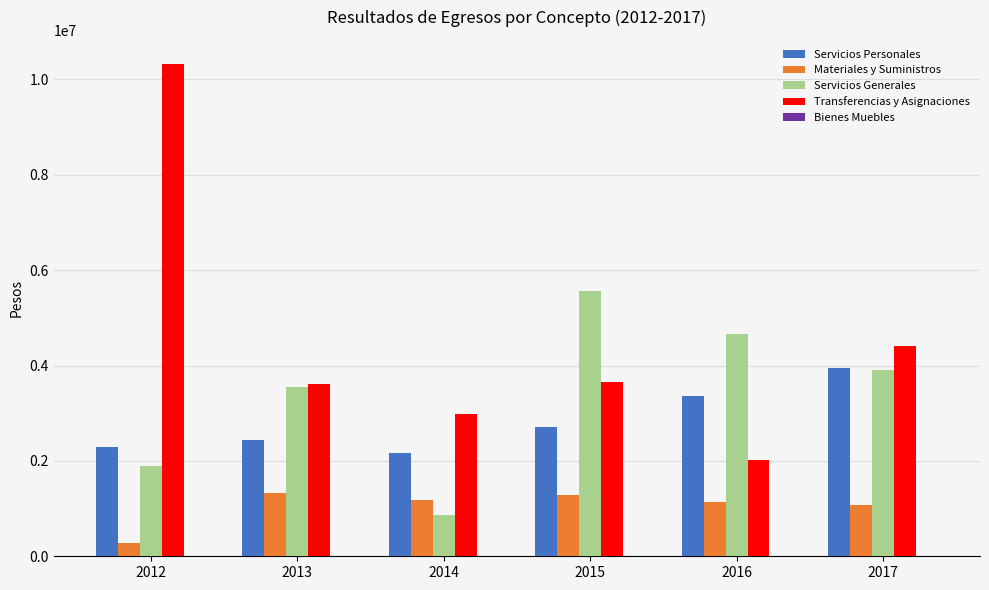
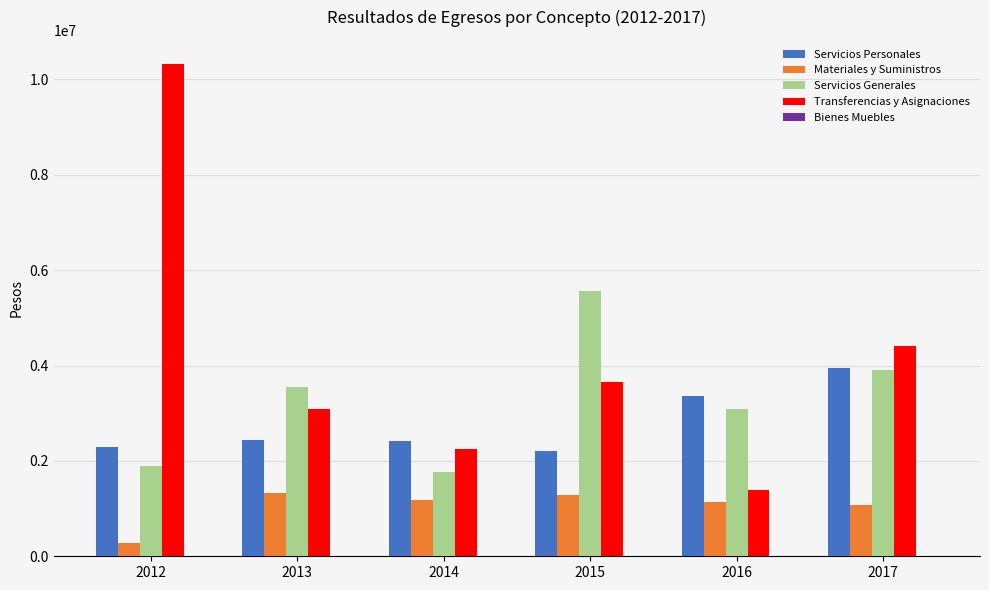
Transferencias y Asignaciones, 2013: 3600000 -> 3100000
Servicios Personales, 2014: 2200000 -> 2400000
Servicios Generales, 2014: 900000 -> 1800000
Transferencias y Asignaciones, 2014: 3000000 -> 2200000
Servicios Personales, 2015: 2700000 -> 2200000
Servicios Generales, 2016: 4700000 -> 3100000
Transferencias y Asignaciones, 2016: 2000000 -> 1400000
